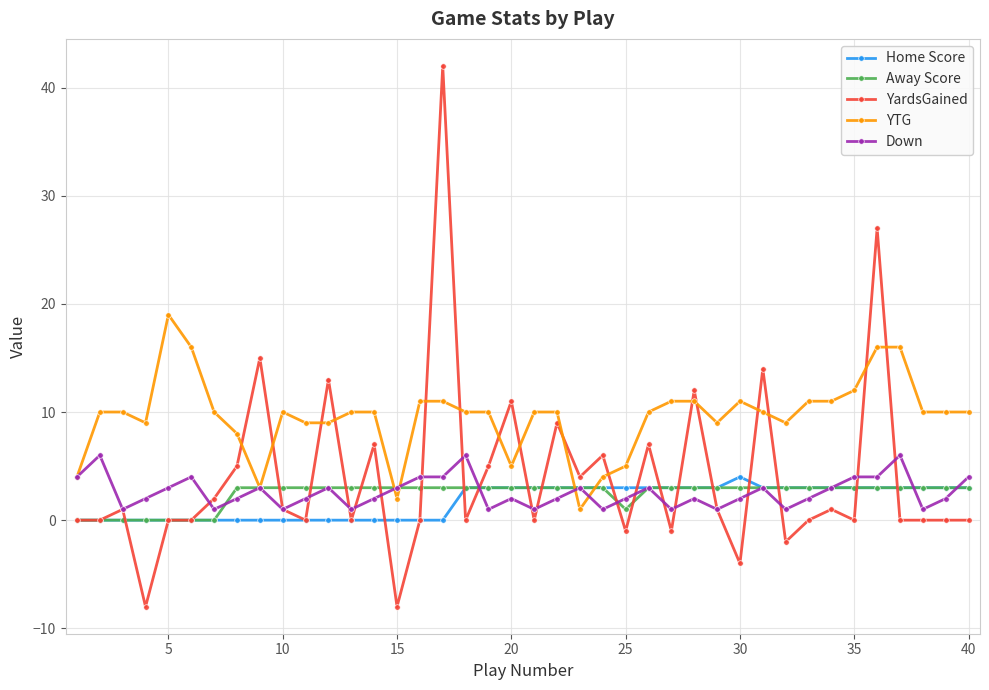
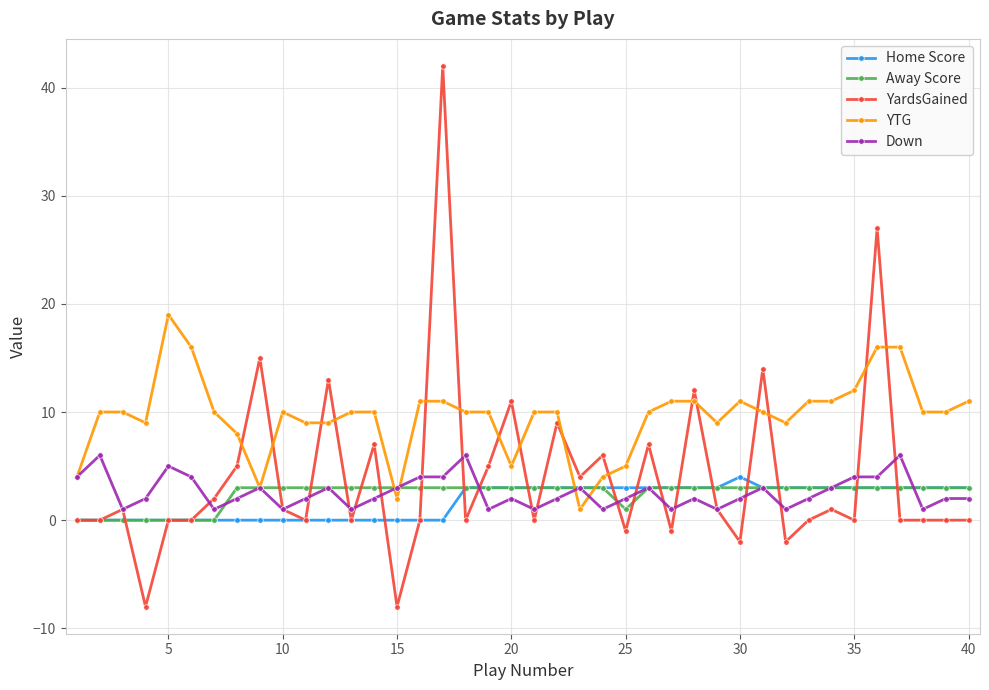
Down, 5: 3 -> 5
YardsGained, 30: -4 -> -2
YTG, 40: 10 -> 11
Down, 40: 4 -> 2
